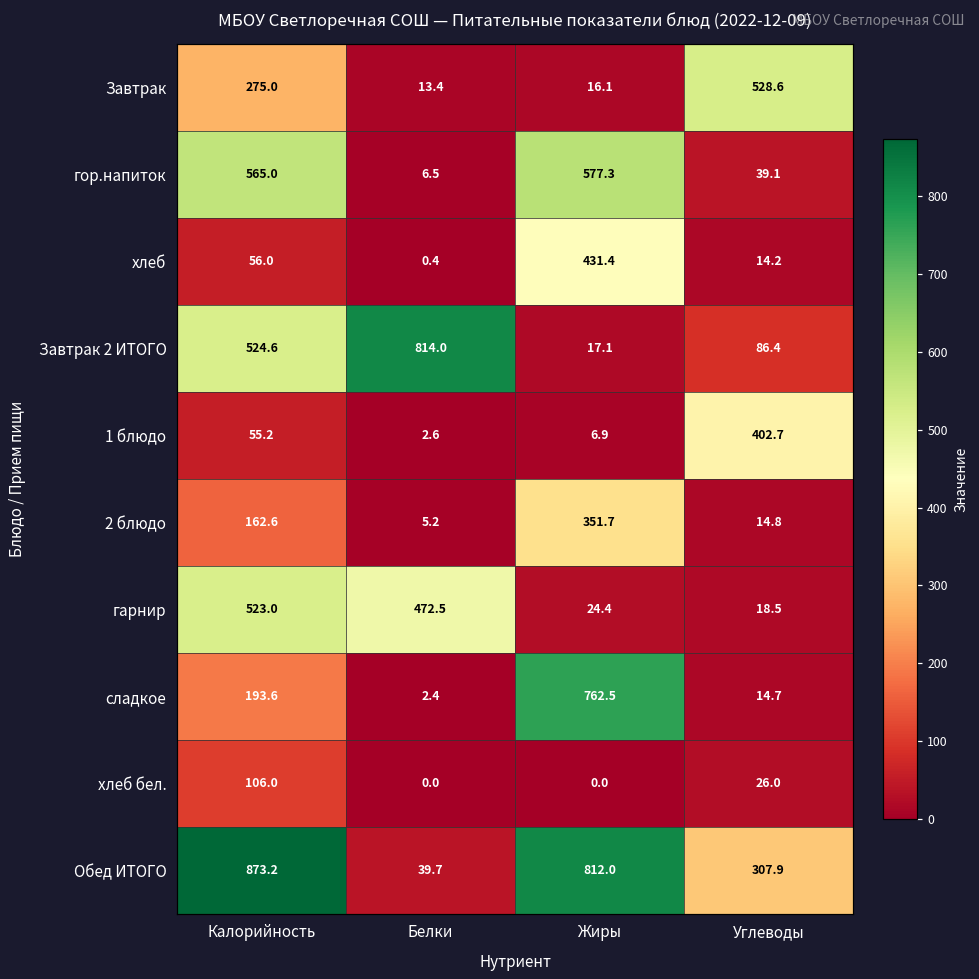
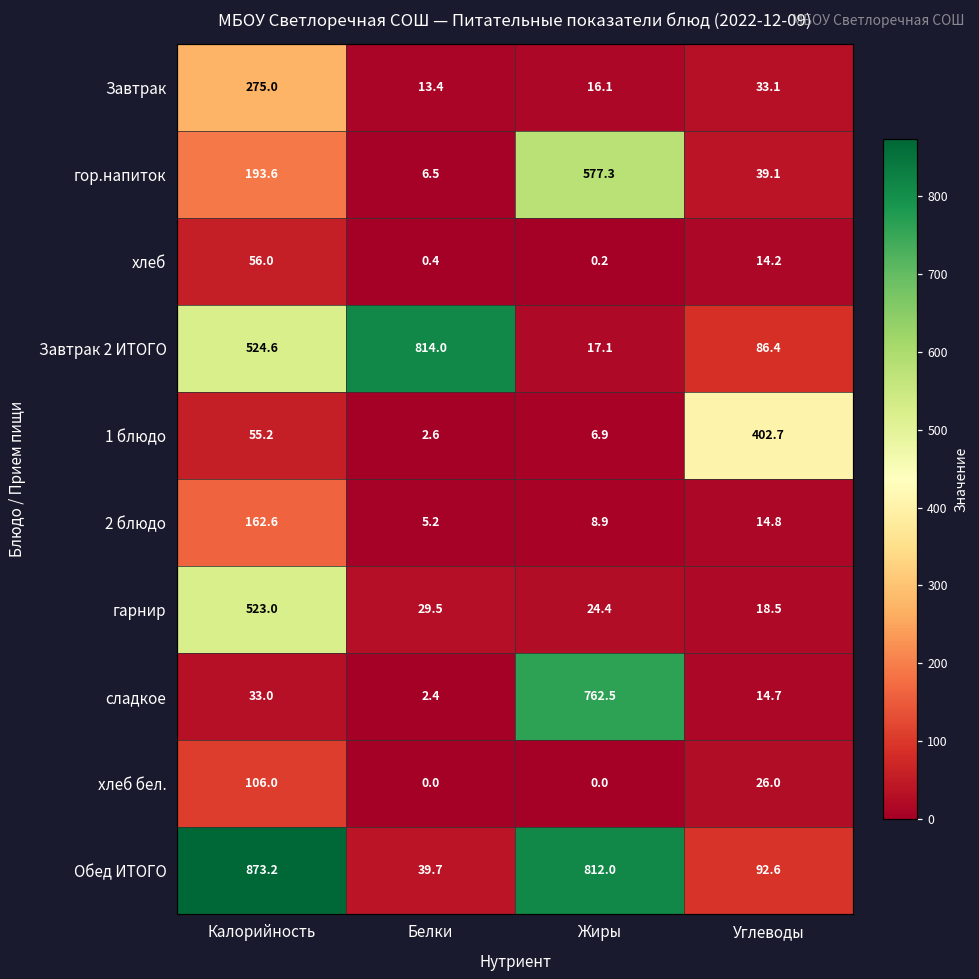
Завтрак, Углеводы: 528.6 -> 33.1
гор.напиток, Калорийность: 565.0 -> 193.6
хлеб, Жиры: 431.4 -> 0.2
2 блюдо, Жиры: 351.7 -> 8.9
гарнир, Белки: 472.5 -> 29.5
сладкое, Калорийность: 193.6 -> 33.0
Обед ИТОГО, Углеводы: 307.9 -> 92.6
